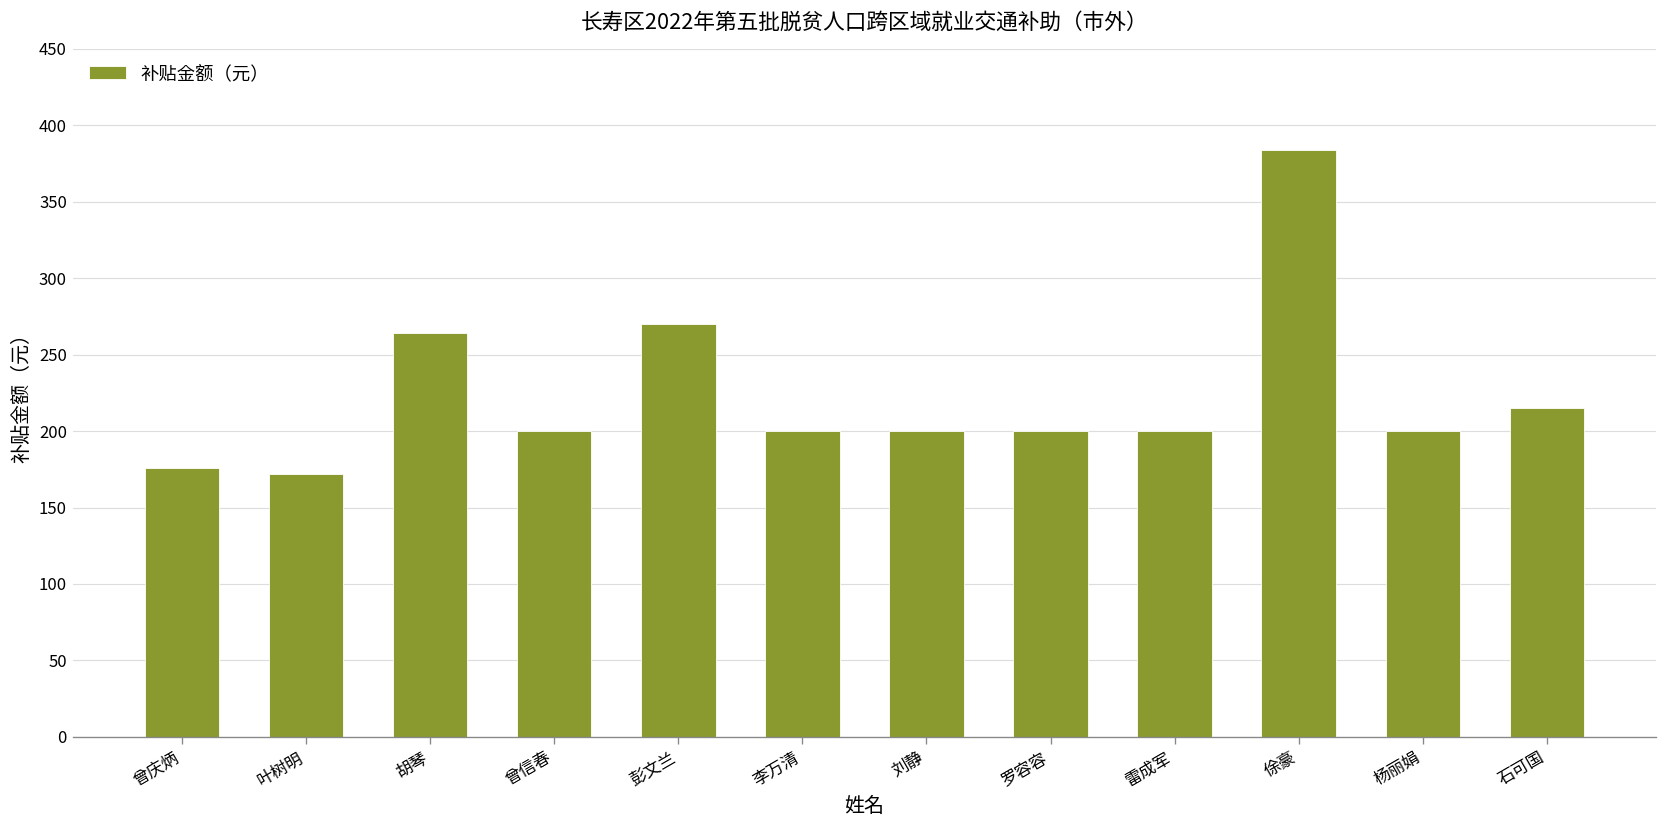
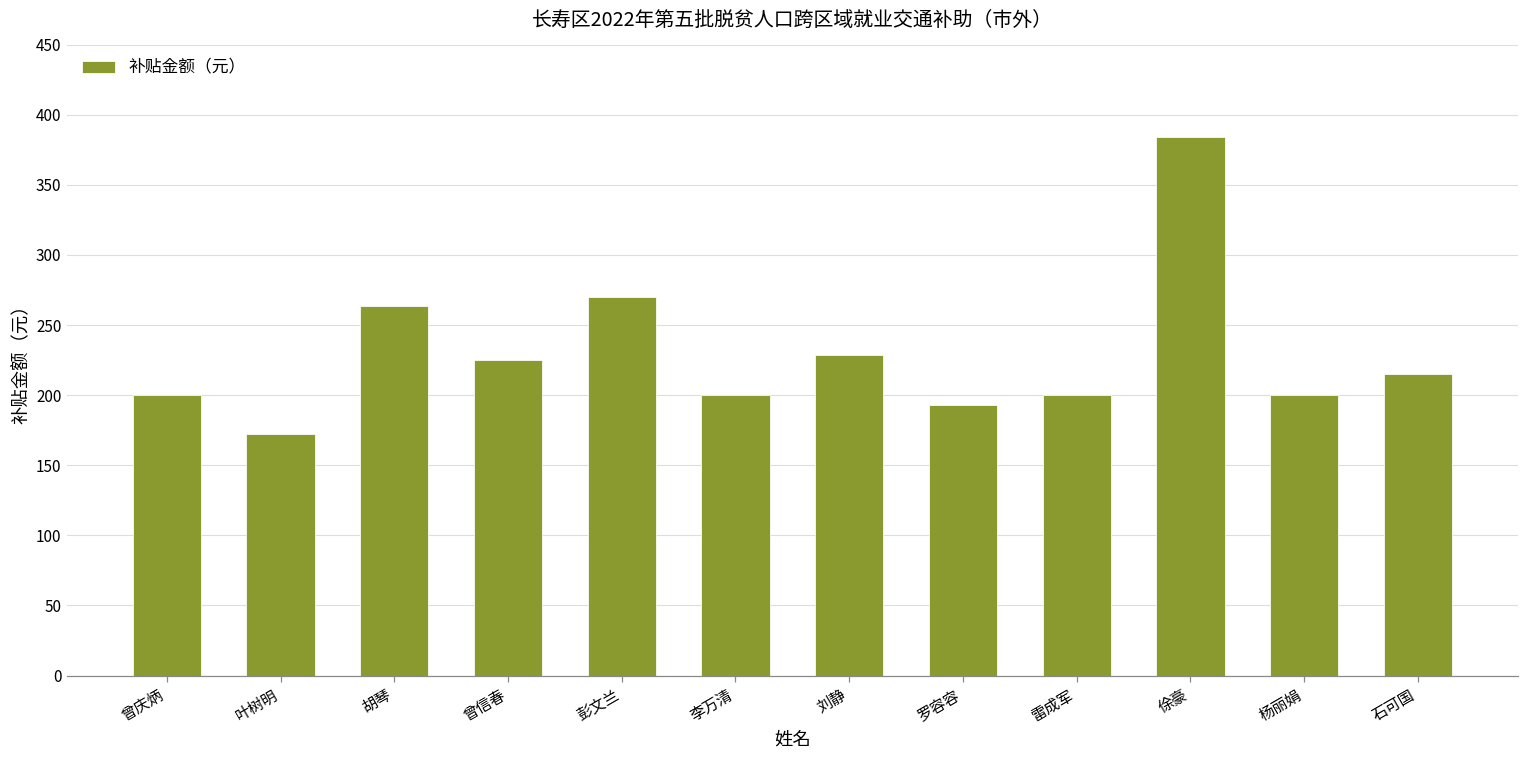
曾庆炳: 176 -> 200
曾信春: 200 -> 225
刘静: 200 -> 229
罗容容: 200 -> 193
